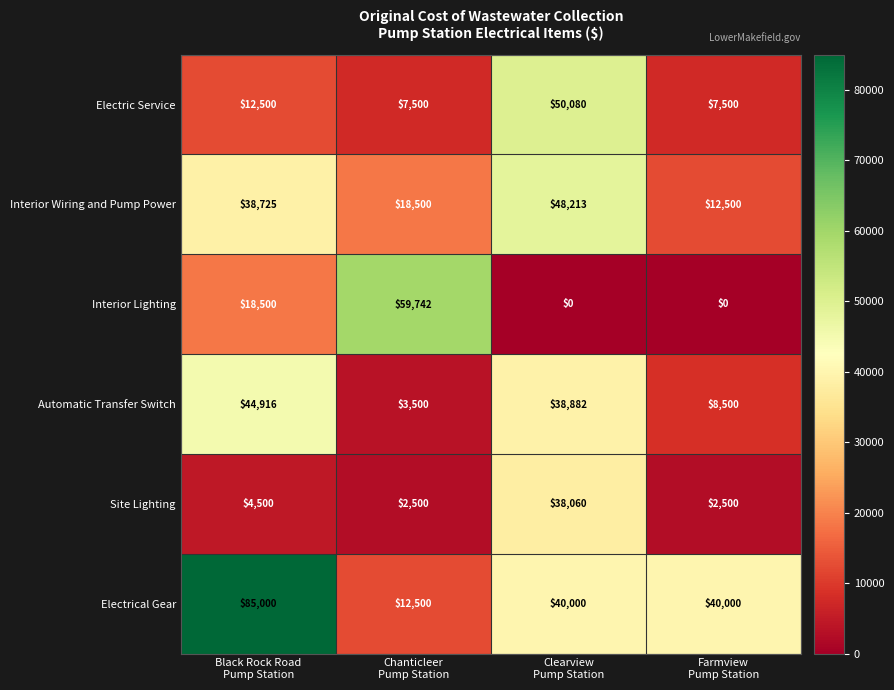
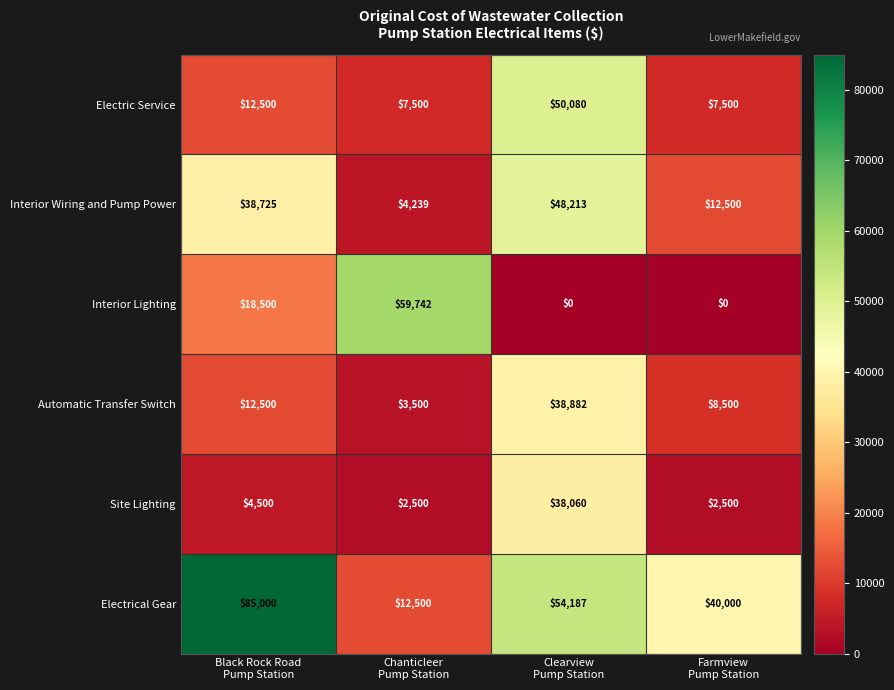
Interior Wiring and Pump Power, Chanticleer Pump Station: $18,500 -> $4,239
Automatic Transfer Switch, Black Rock Road Pump Station: $44,916 -> $12,500
Electrical Gear, Clearview Pump Station: $40,000 -> $54,187
